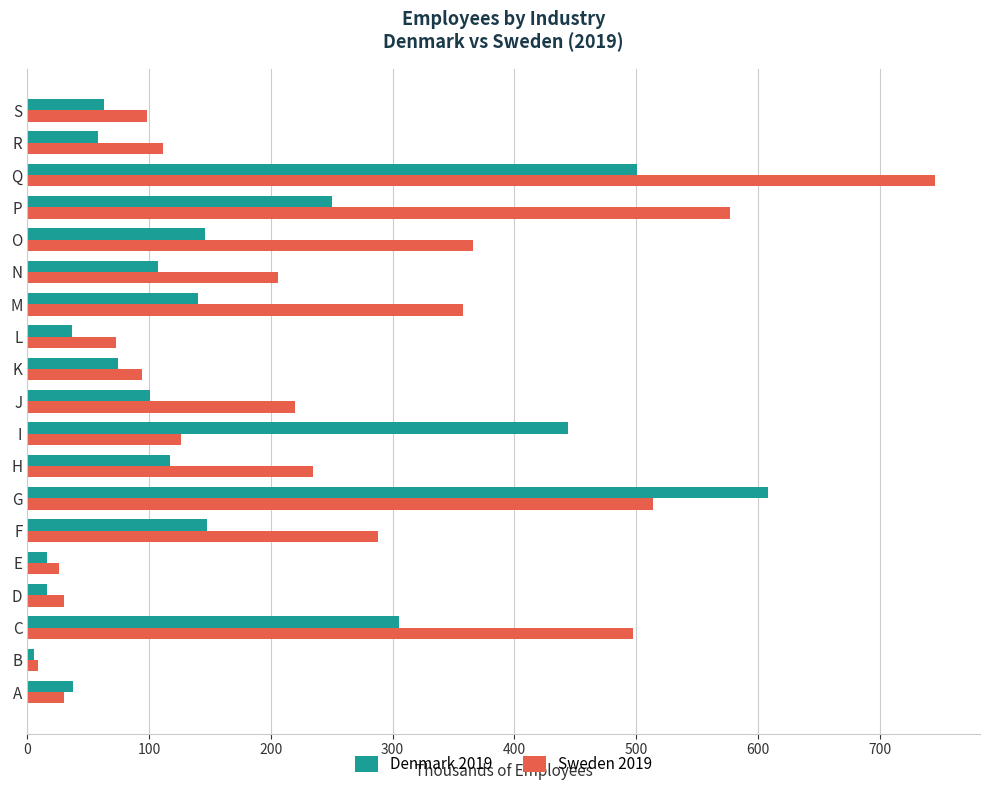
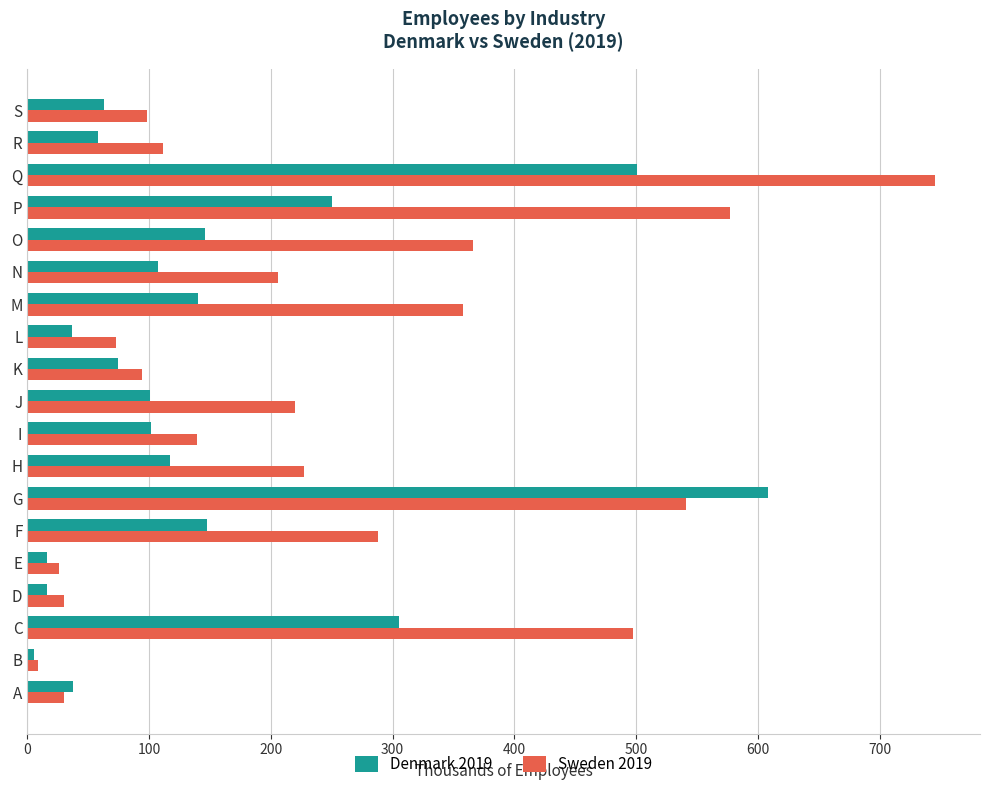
Denmark 2019, I: 444 -> 102
Sweden 2019, I: 126 -> 140
Sweden 2019, H: 235 -> 227
Sweden 2019, G: 514 -> 541
